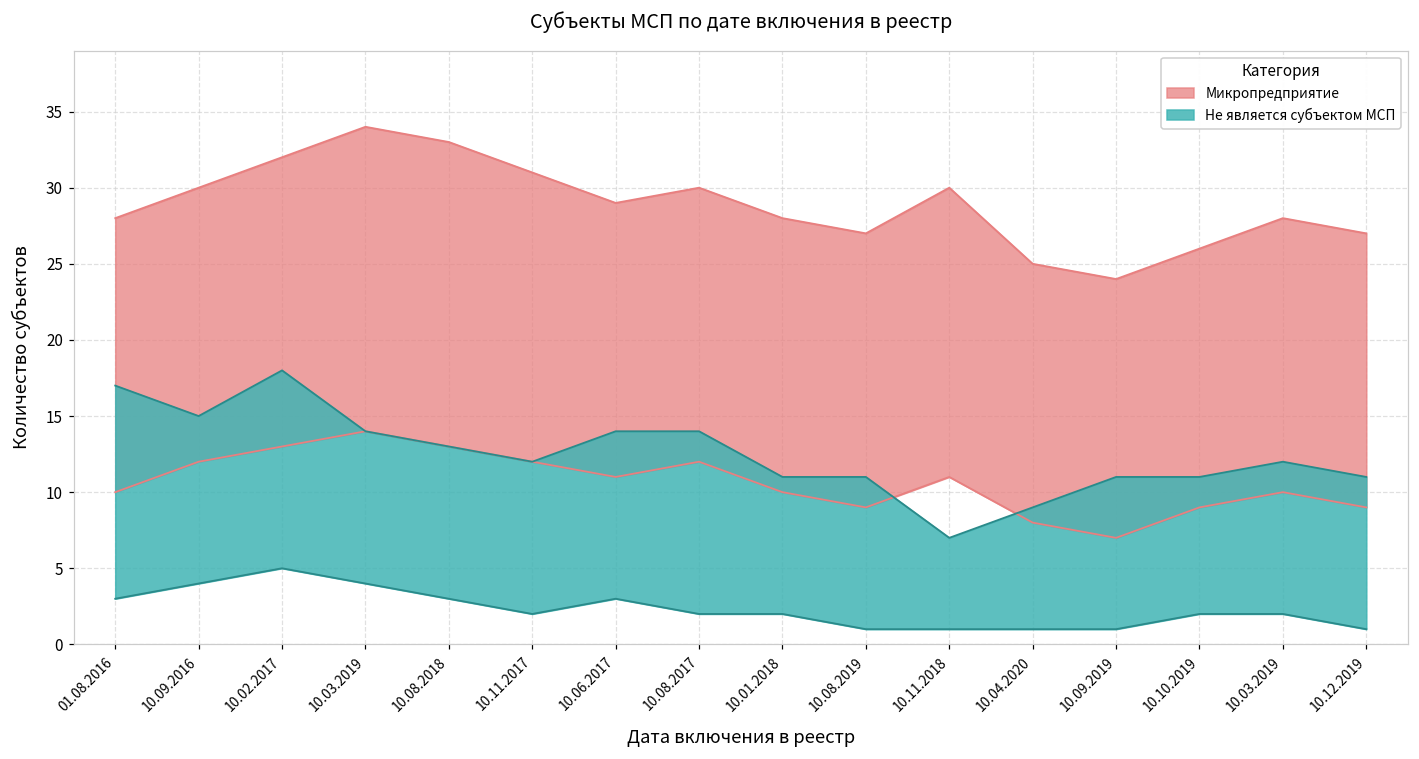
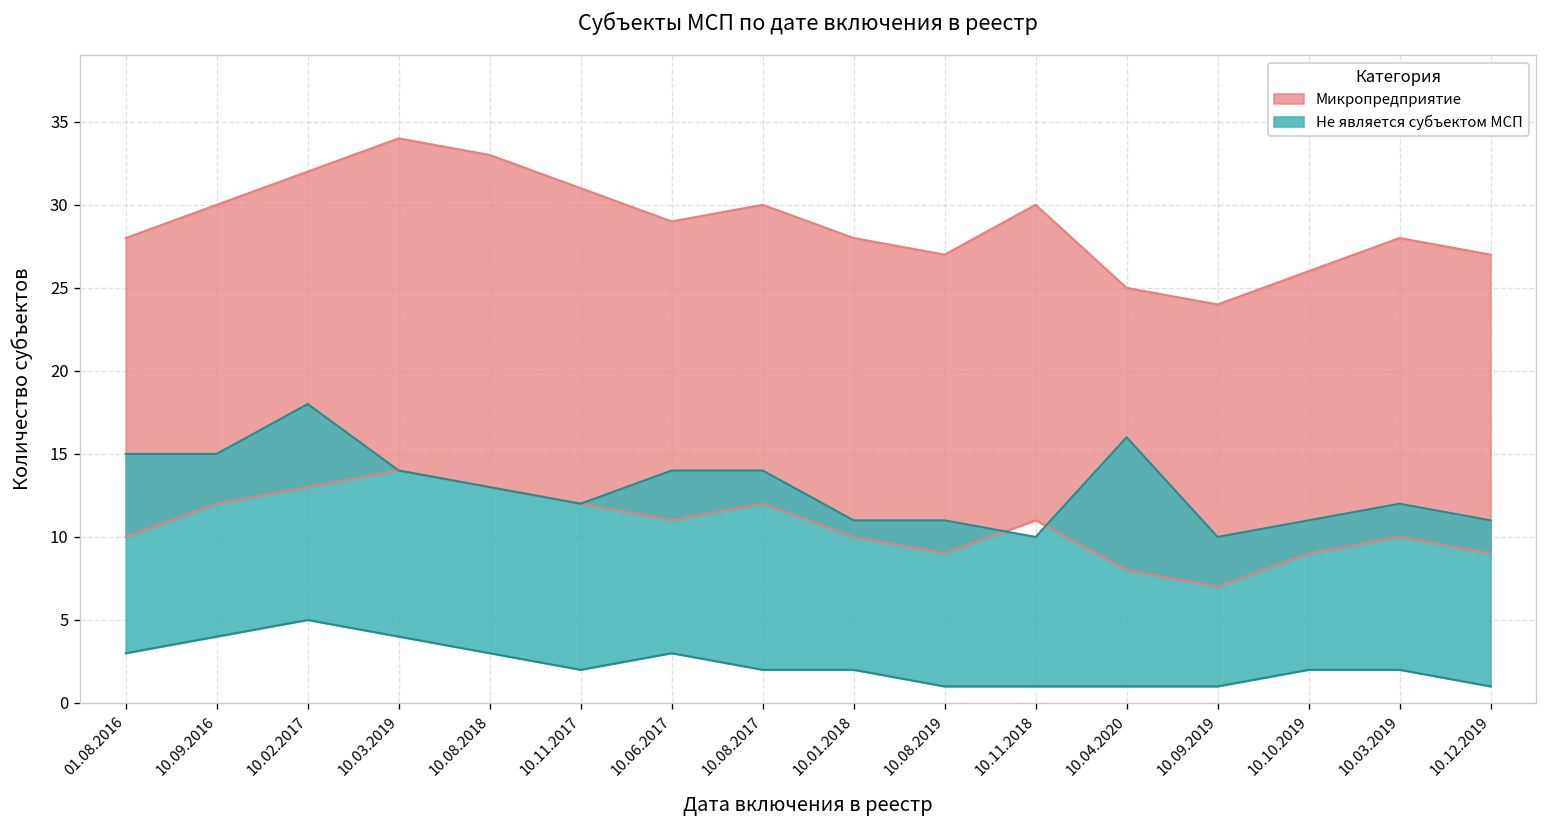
Не является субъектом МСП, 01.08.2016: 17 -> 15
Не является субъектом МСП, 10.11.2018: 7 -> 10
Не является субъектом МСП, 10.04.2020: 9 -> 16
Не является субъектом МСП, 10.09.2019: 11 -> 10
